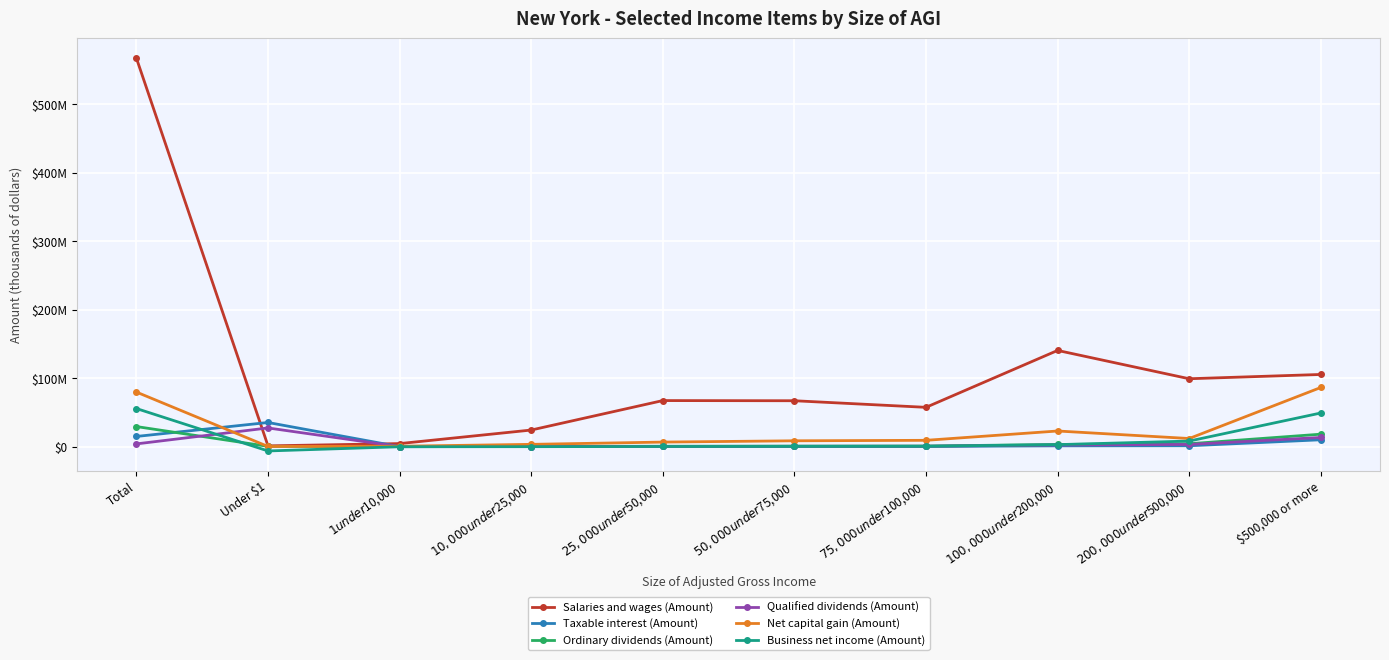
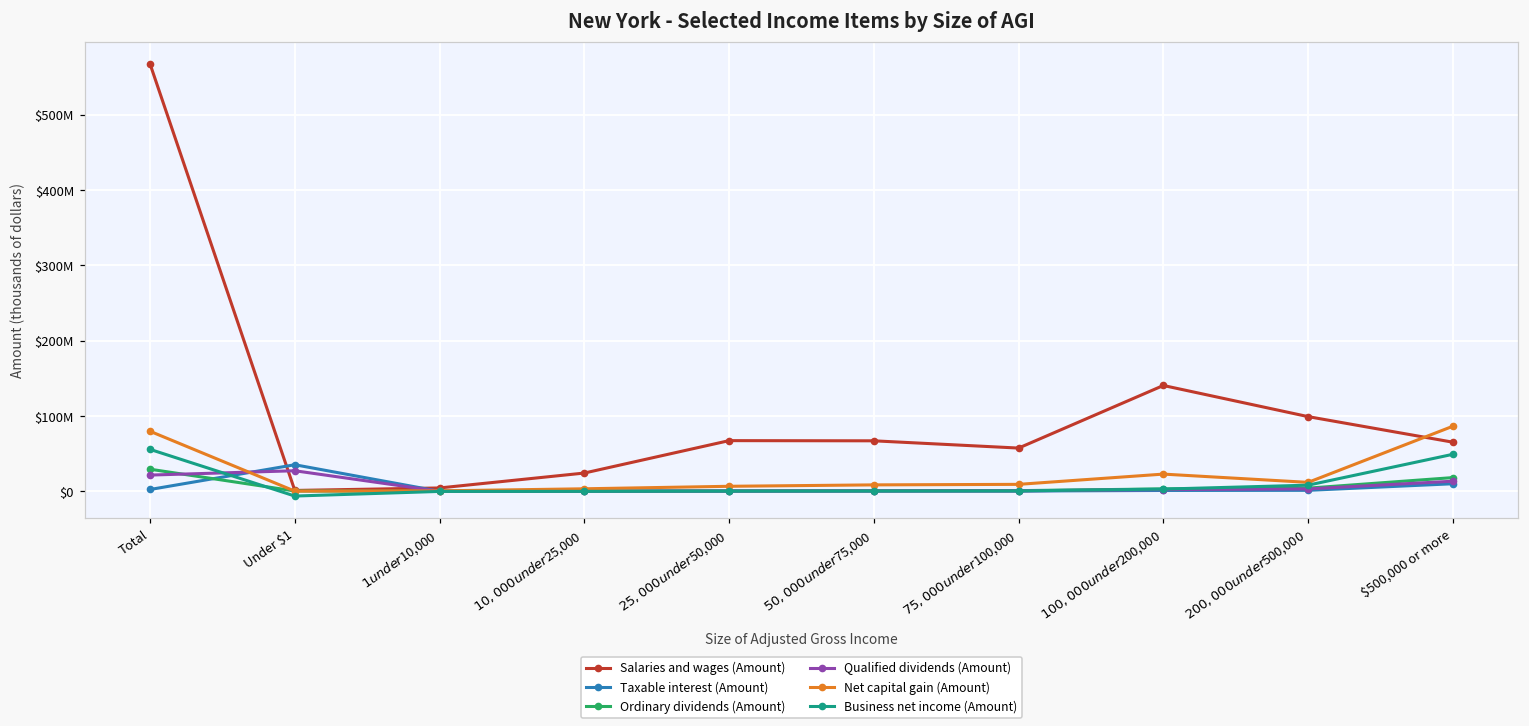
Taxable interest (Amount), Total: $10000000 -> $0
Qualified dividends (Amount), Total: $0 -> $20000000
Salaries and wages (Amount), $500,000 or more: $110000000 -> $70000000
